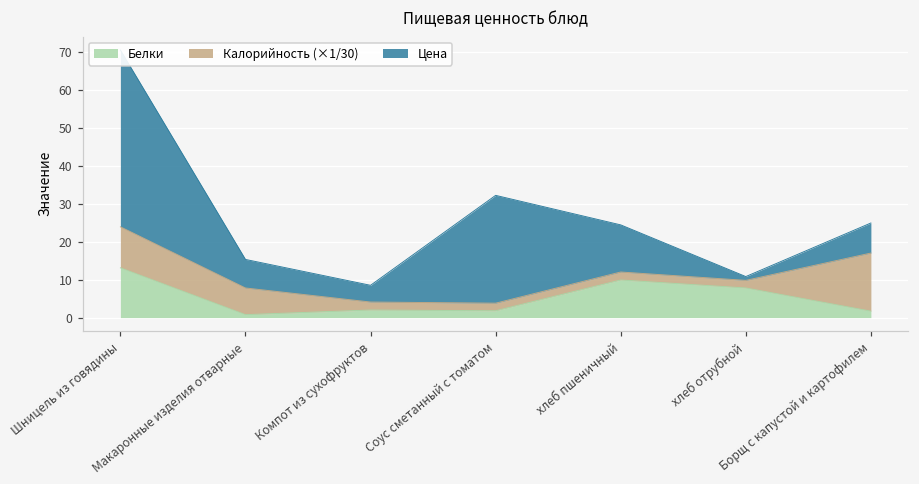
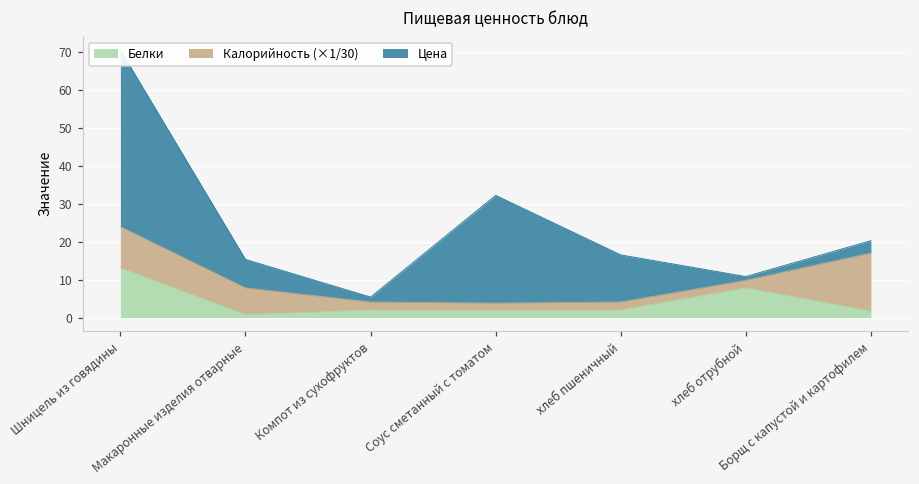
Цена, Компот из сухофруктов: 4 -> 1
Белки, хлеб пшеничный: 10 -> 2
Цена, Борщ с капустой и картофилем: 8 -> 3
